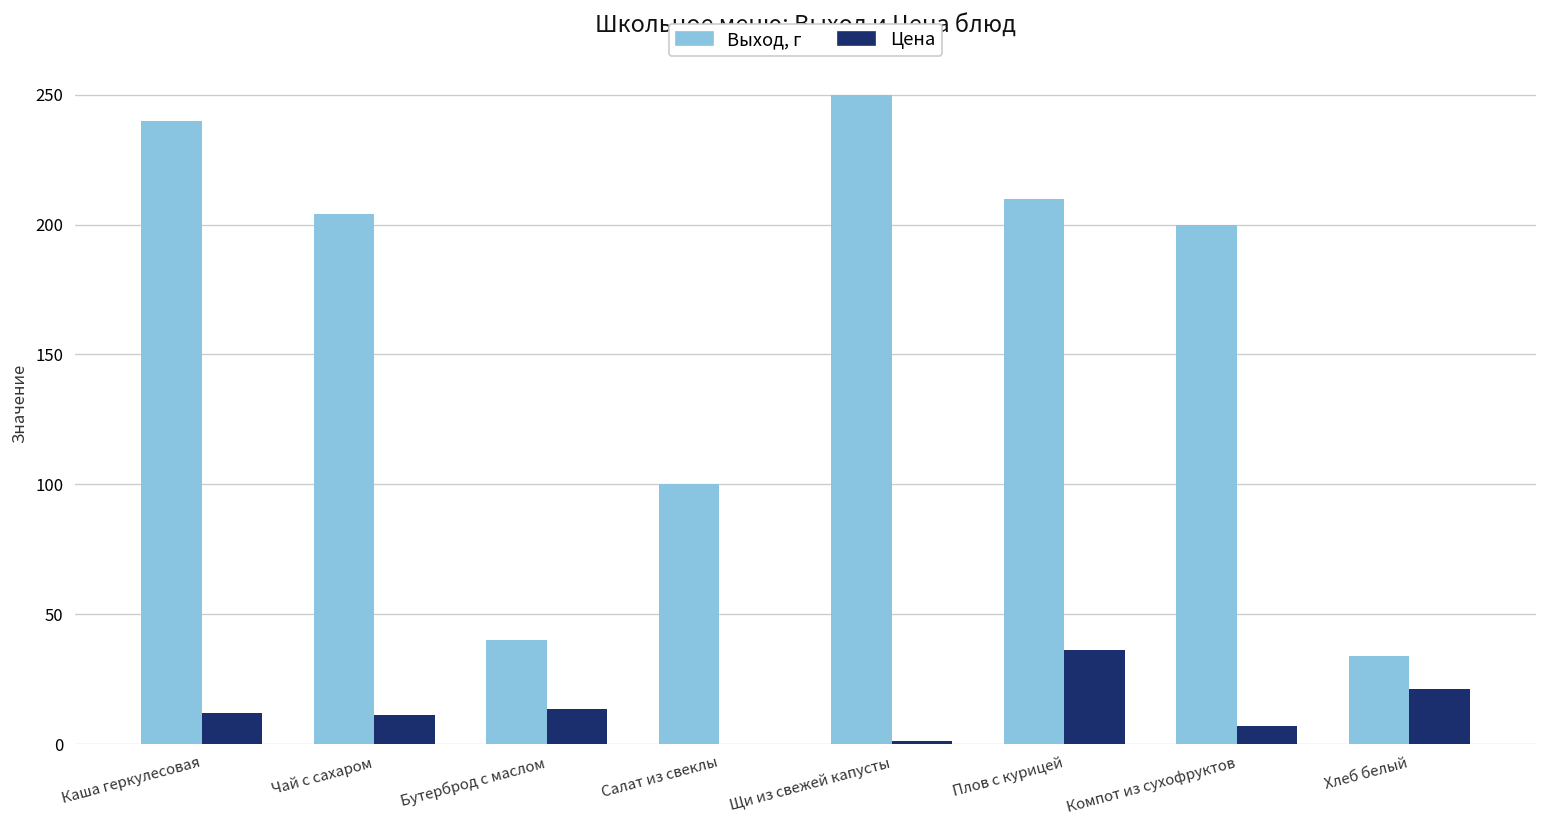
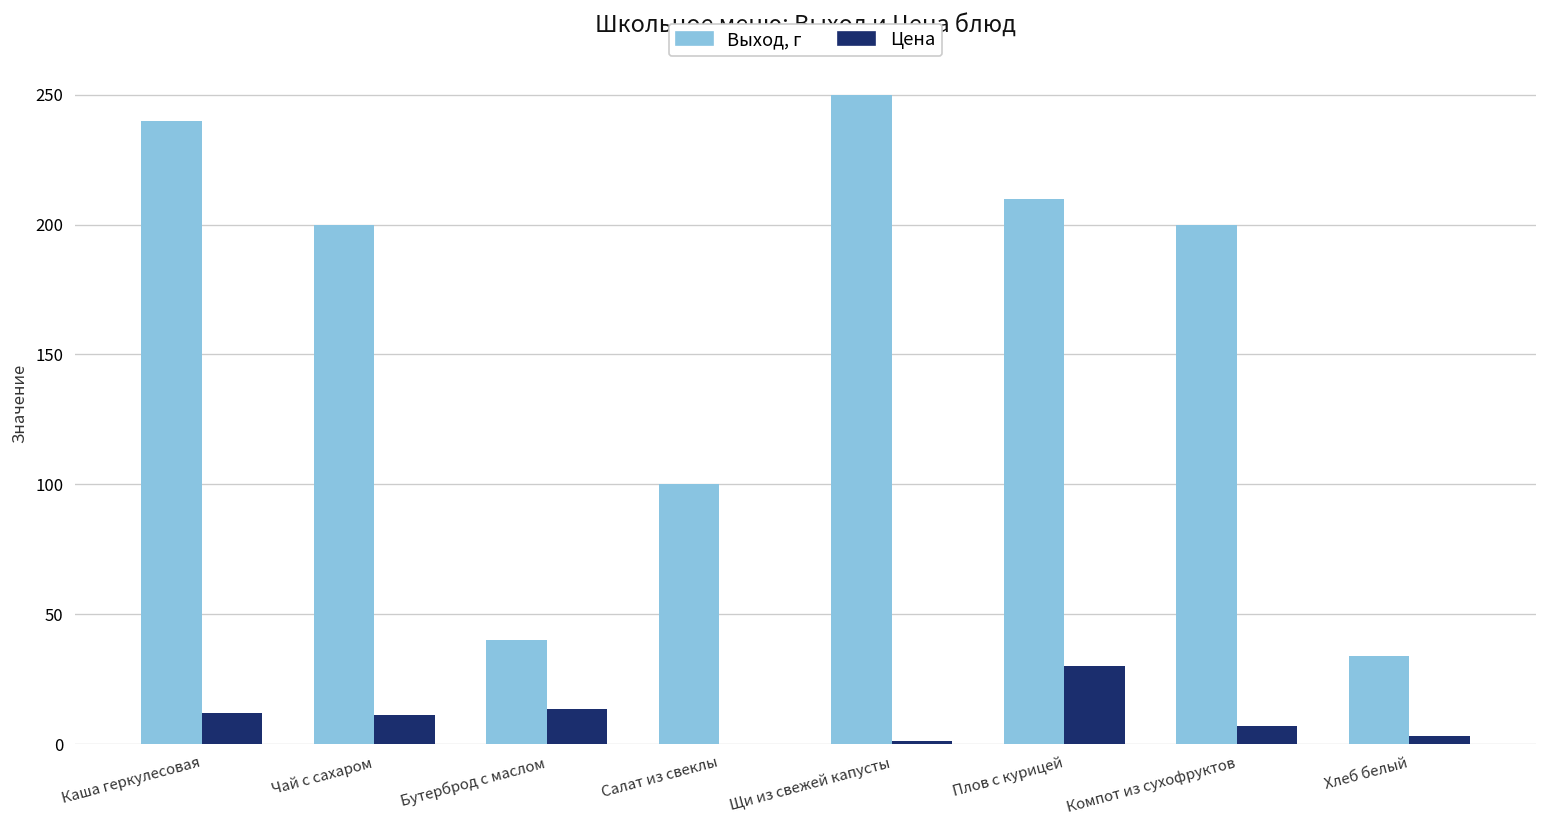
Выход, г, Чай с сахаром: 204 -> 200
Цена, Плов с курицей: 36 -> 30
Цена, Хлеб белый: 21 -> 3
